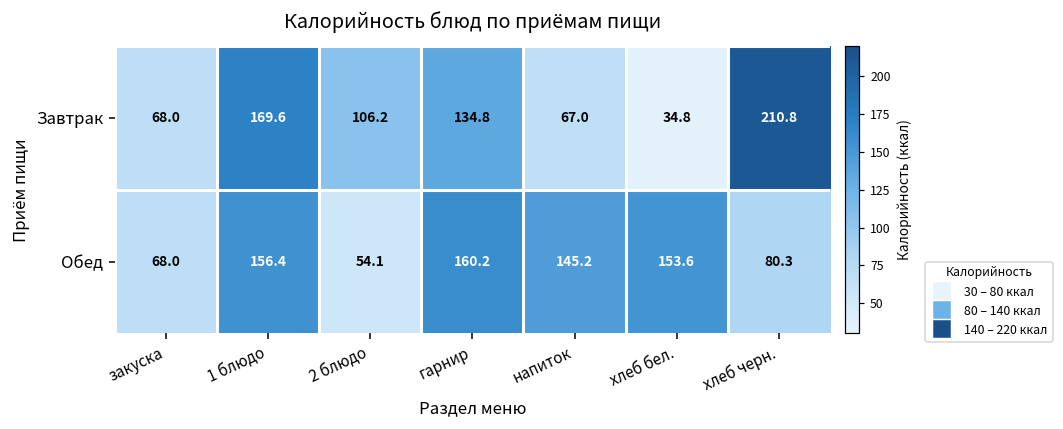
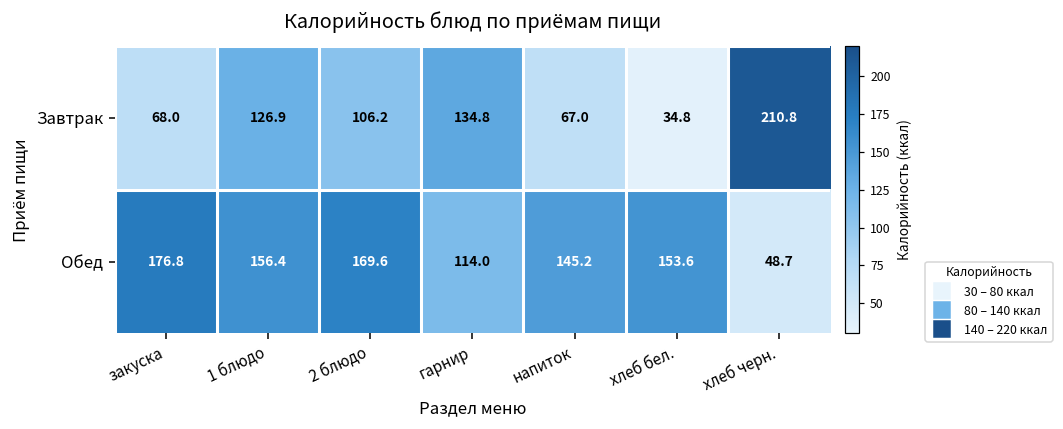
Завтрак, 1 блюдо: 169.6 -> 126.9
Обед, закуска: 68.0 -> 176.8
Обед, 2 блюдо: 54.1 -> 169.6
Обед, гарнир: 160.2 -> 114.0
Обед, хлеб черн.: 80.3 -> 48.7
